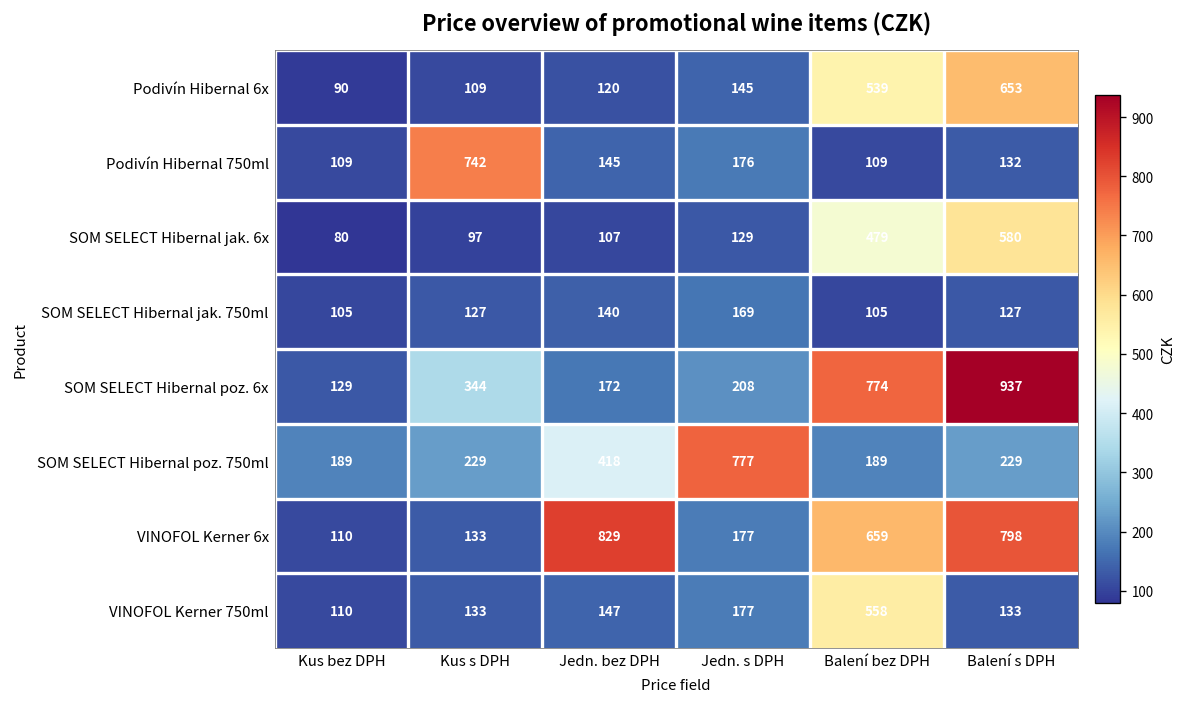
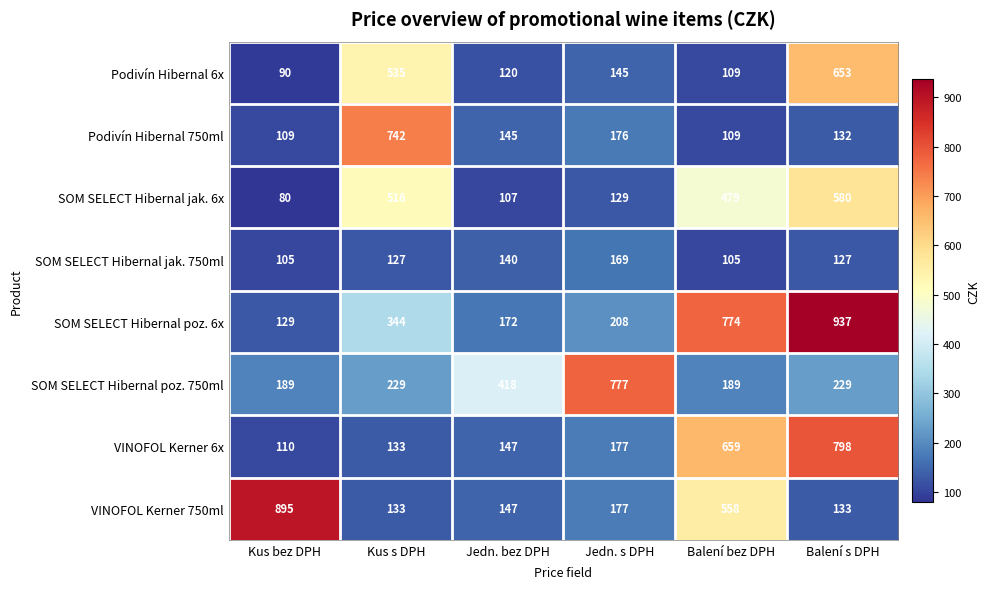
Podivín Hibernal 6x, Kus s DPH: 109 -> 535
Podivín Hibernal 6x, Balení bez DPH: 539 -> 109
SOM SELECT Hibernal jak. 6x, Kus s DPH: 97 -> 516
VINOFOL Kerner 6x, Jedn. bez DPH: 829 -> 147
VINOFOL Kerner 750ml, Kus bez DPH: 110 -> 895
